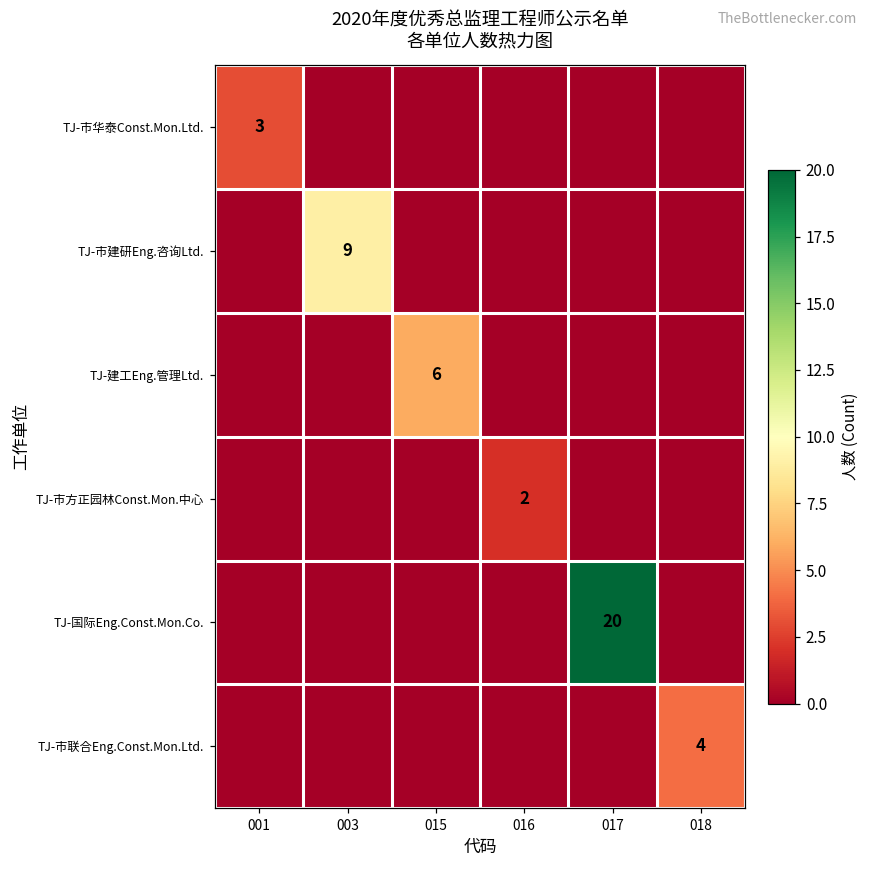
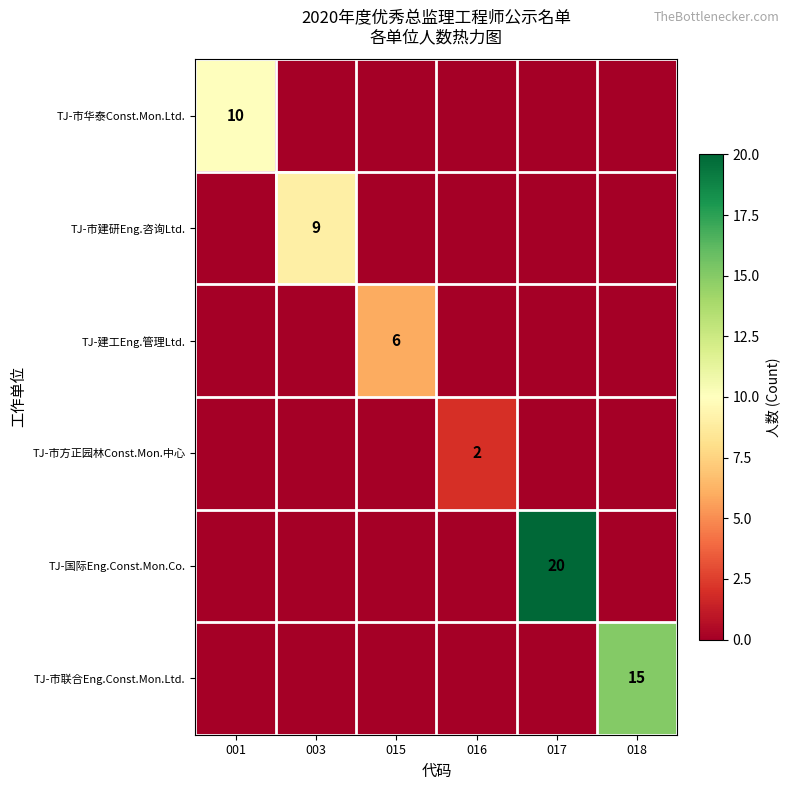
TJ-市华泰Const.Mon.Ltd., 001: 3 -> 10
TJ-市联合Eng.Const.Mon.Ltd., 018: 4 -> 15
